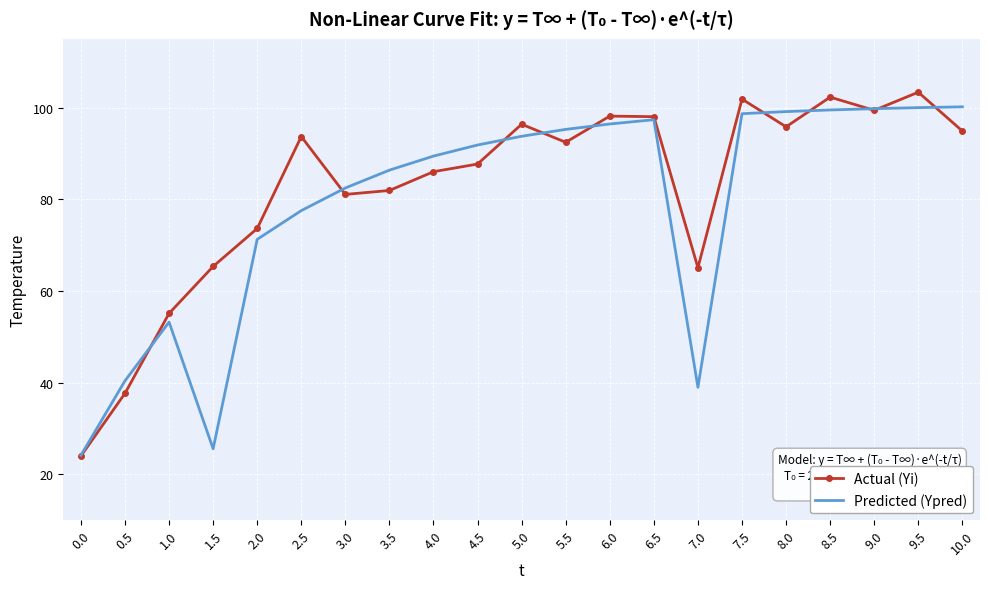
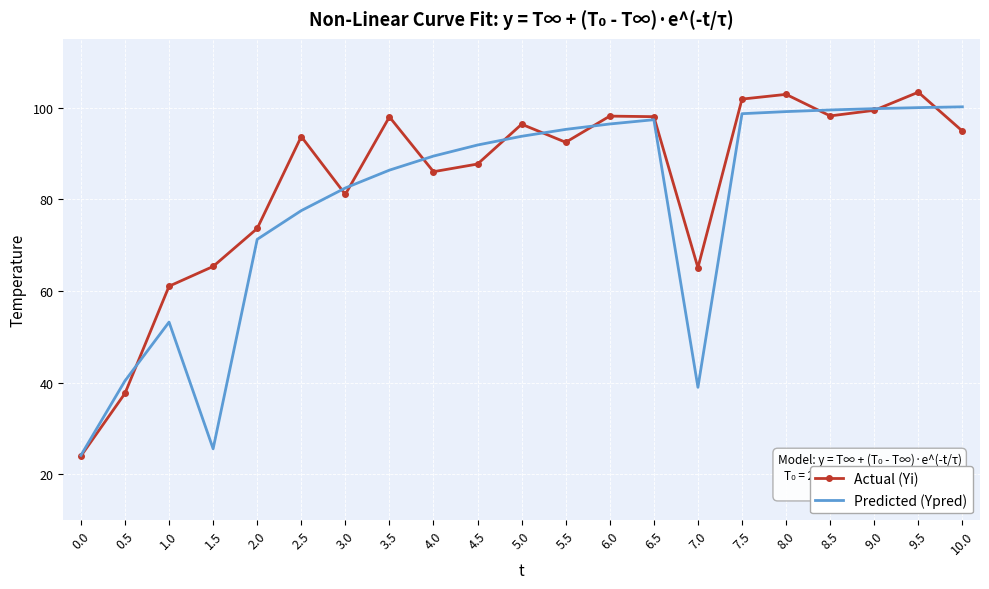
Actual (Yi), 1.0: 55 -> 61
Actual (Yi), 3.5: 82 -> 98
Actual (Yi), 8.0: 96 -> 103
Actual (Yi), 8.5: 102 -> 98
